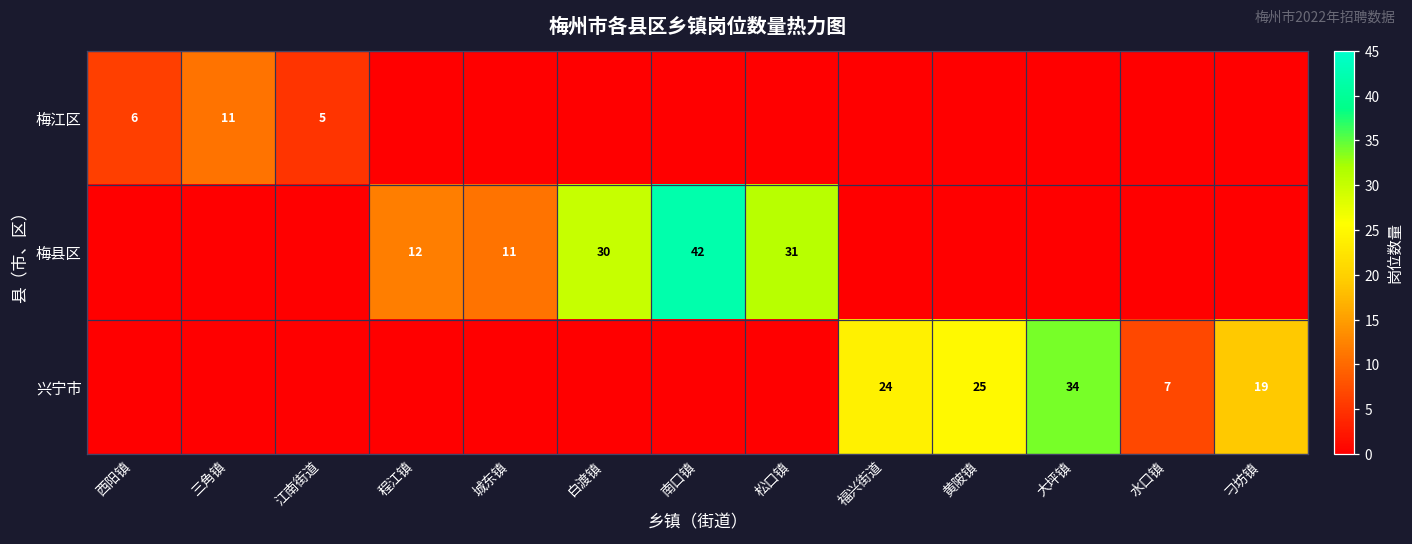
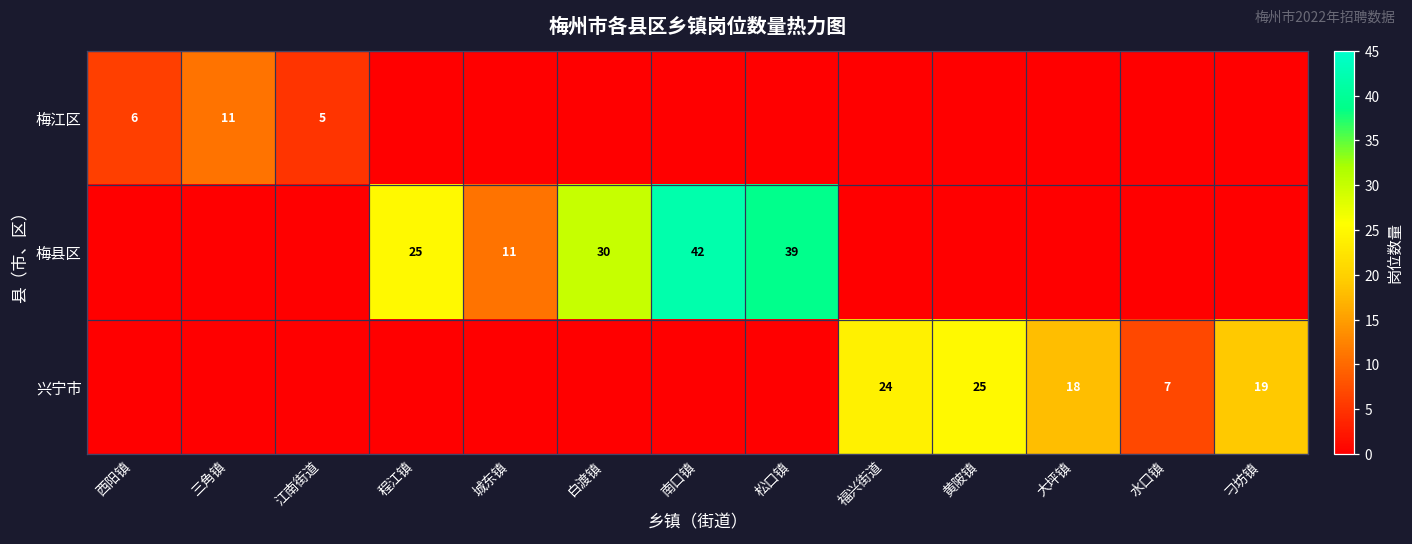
梅县区, 程江镇: 12 -> 25
梅县区, 松口镇: 31 -> 39
兴宁市, 大坪镇: 34 -> 18
